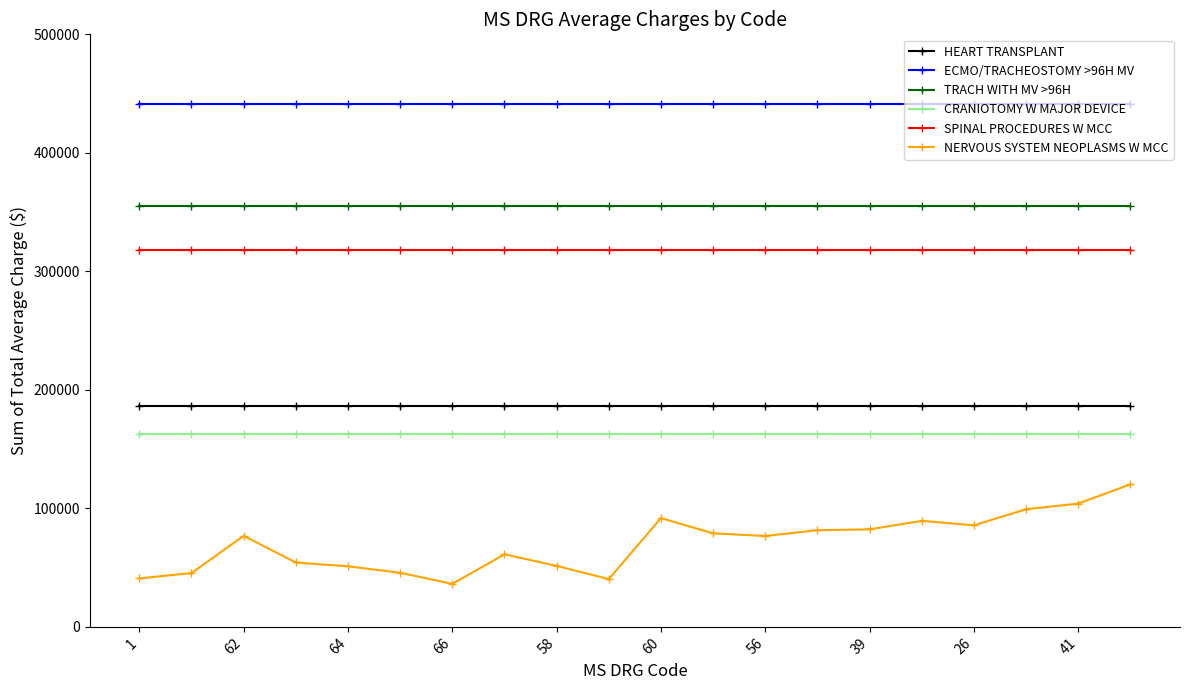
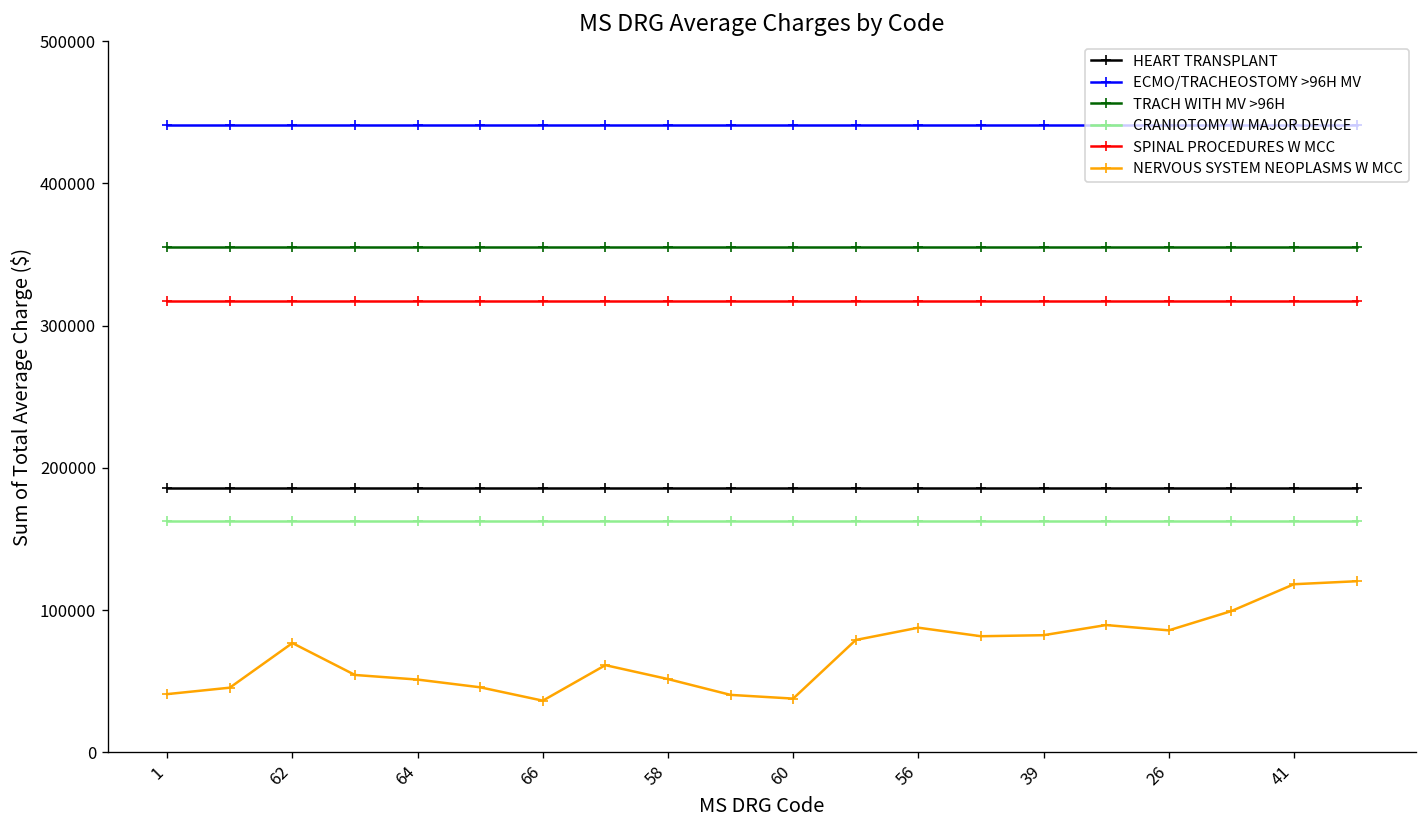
NERVOUS SYSTEM NEOPLASMS W MCC, 60: 92000 -> 38000
NERVOUS SYSTEM NEOPLASMS W MCC, 56: 77000 -> 88000
NERVOUS SYSTEM NEOPLASMS W MCC, 41: 104000 -> 118000
